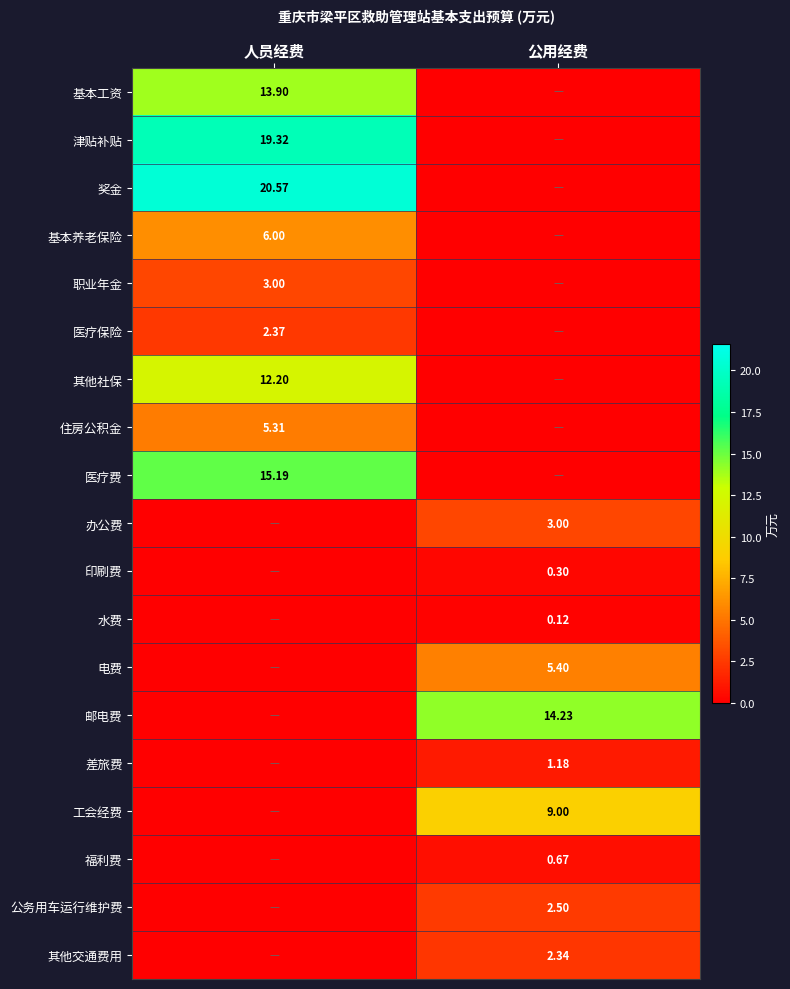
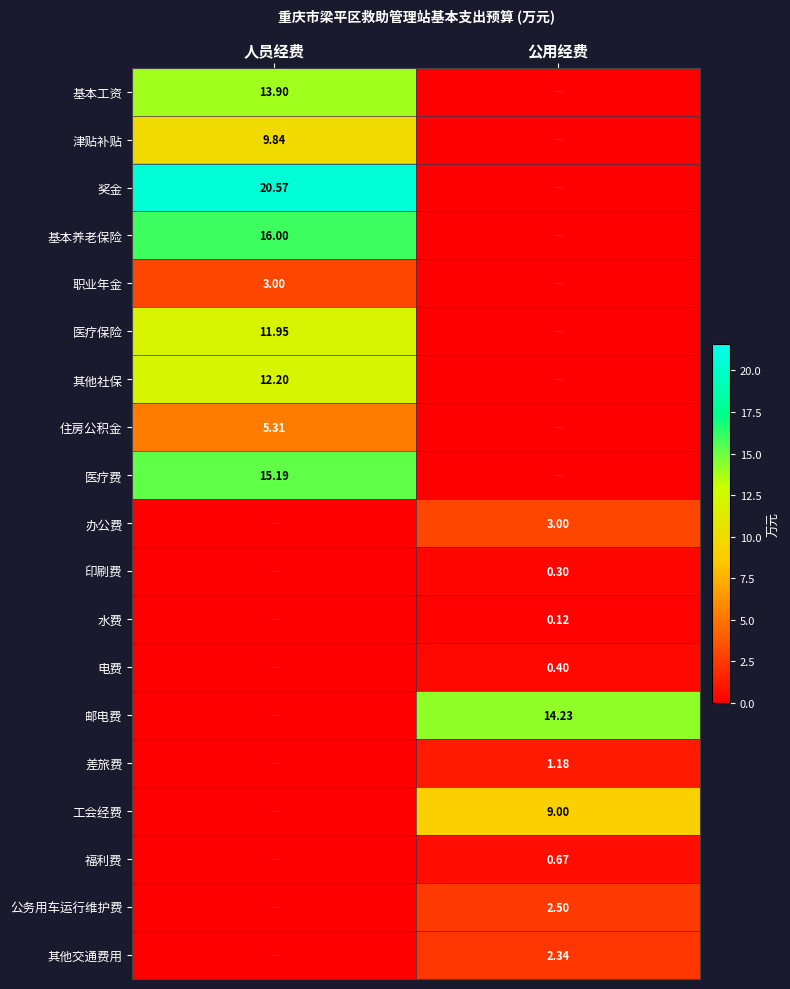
津贴补贴, 人员经费: 19.32 -> 9.84
基本养老保险, 人员经费: 6.00 -> 16.00
医疗保险, 人员经费: 2.37 -> 11.95
电费, 公用经费: 5.40 -> 0.40
